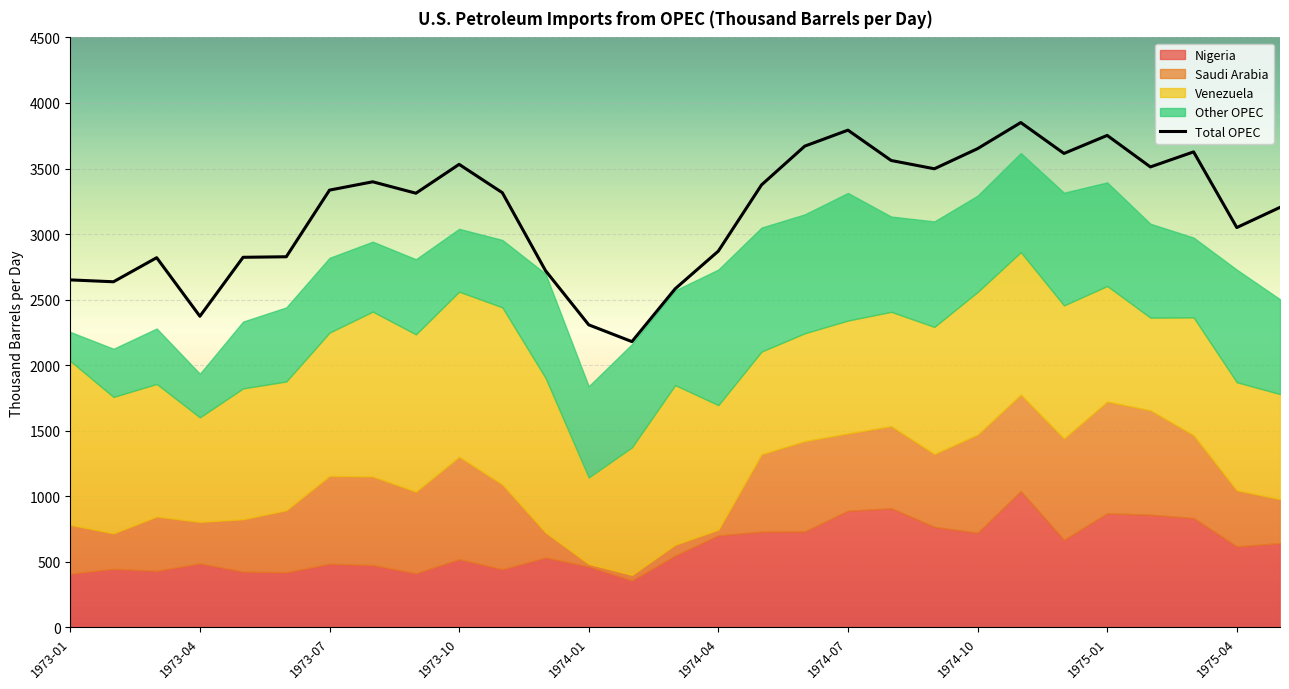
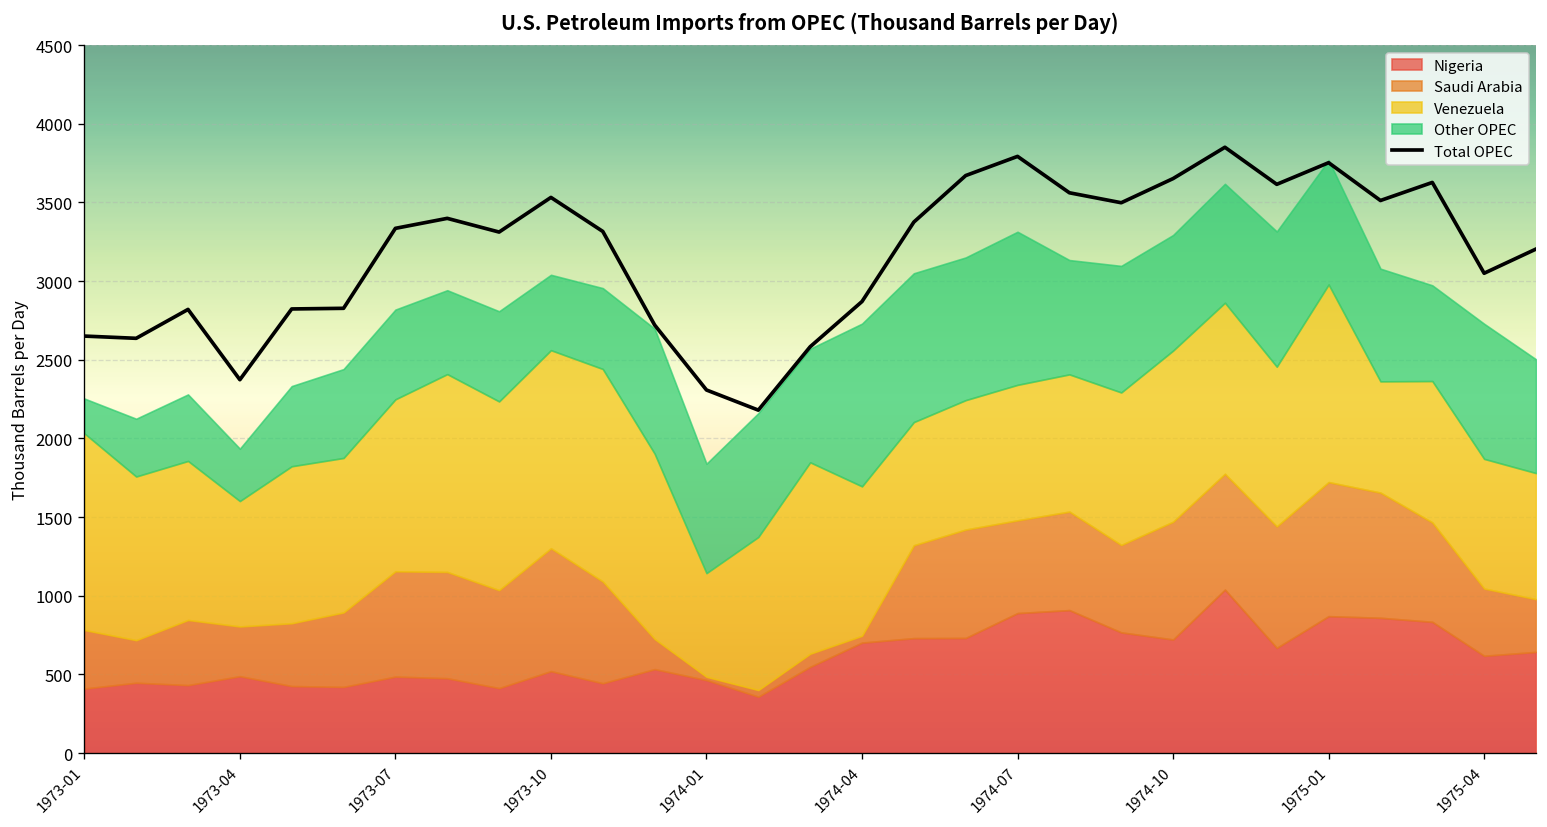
Venezuela, 1975-01: 880 -> 1260
